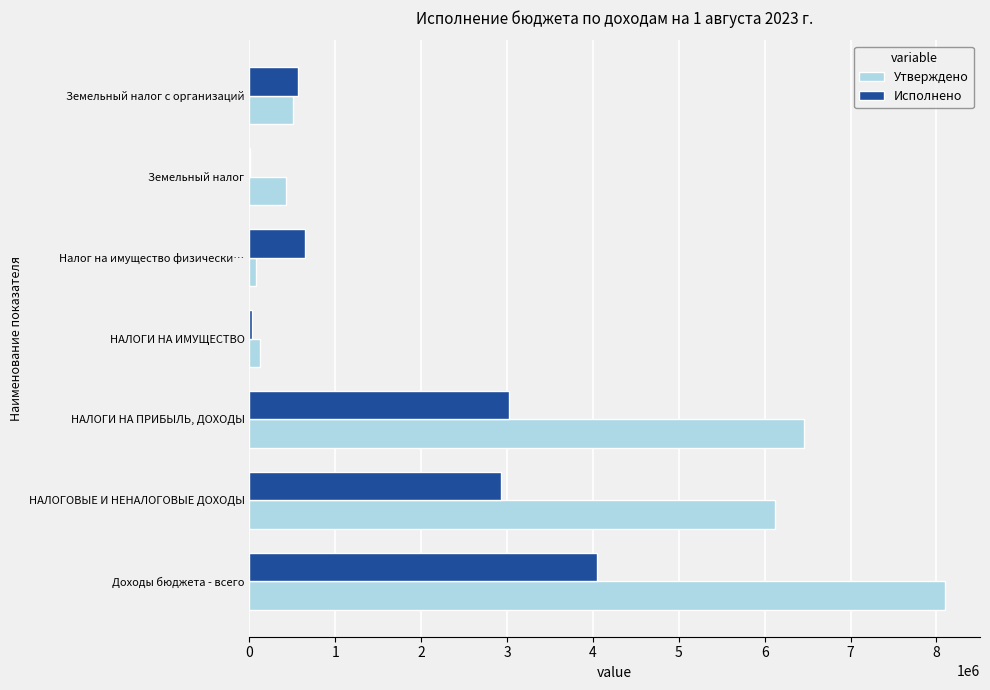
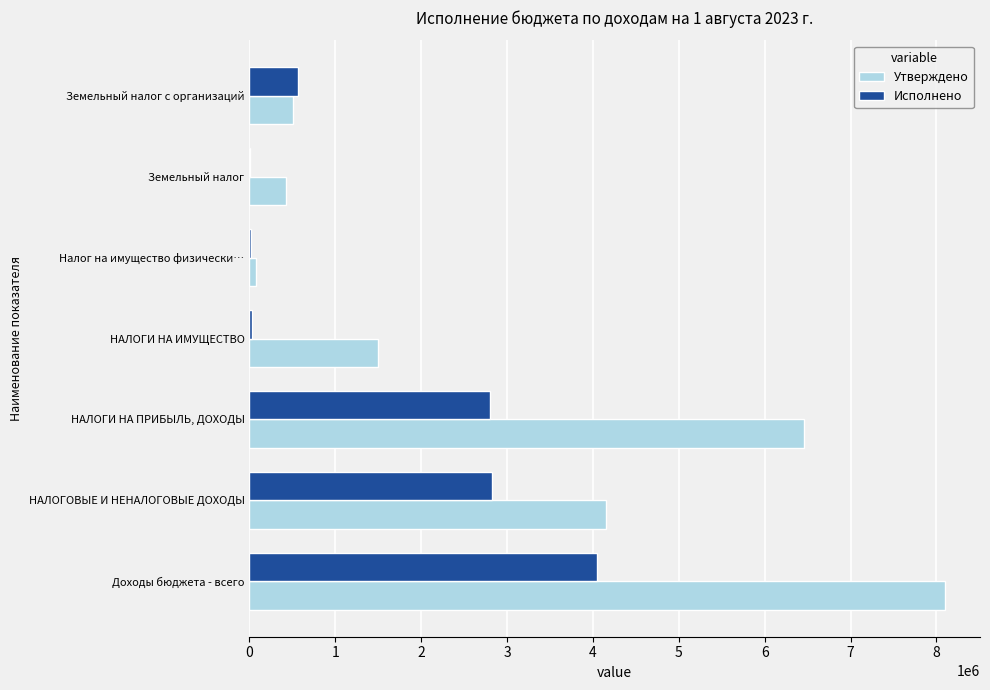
Исполнено, Налог на имущество физически…: 600000 -> 0
Утверждено, НАЛОГИ НА ИМУЩЕСТВО: 100000 -> 1500000
Исполнено, НАЛОГИ НА ПРИБЫЛЬ, ДОХОДЫ: 3000000 -> 2800000
Исполнено, НАЛОГОВЫЕ И НЕНАЛОГОВЫЕ ДОХОДЫ: 2900000 -> 2800000
Утверждено, НАЛОГОВЫЕ И НЕНАЛОГОВЫЕ ДОХОДЫ: 6100000 -> 4200000
